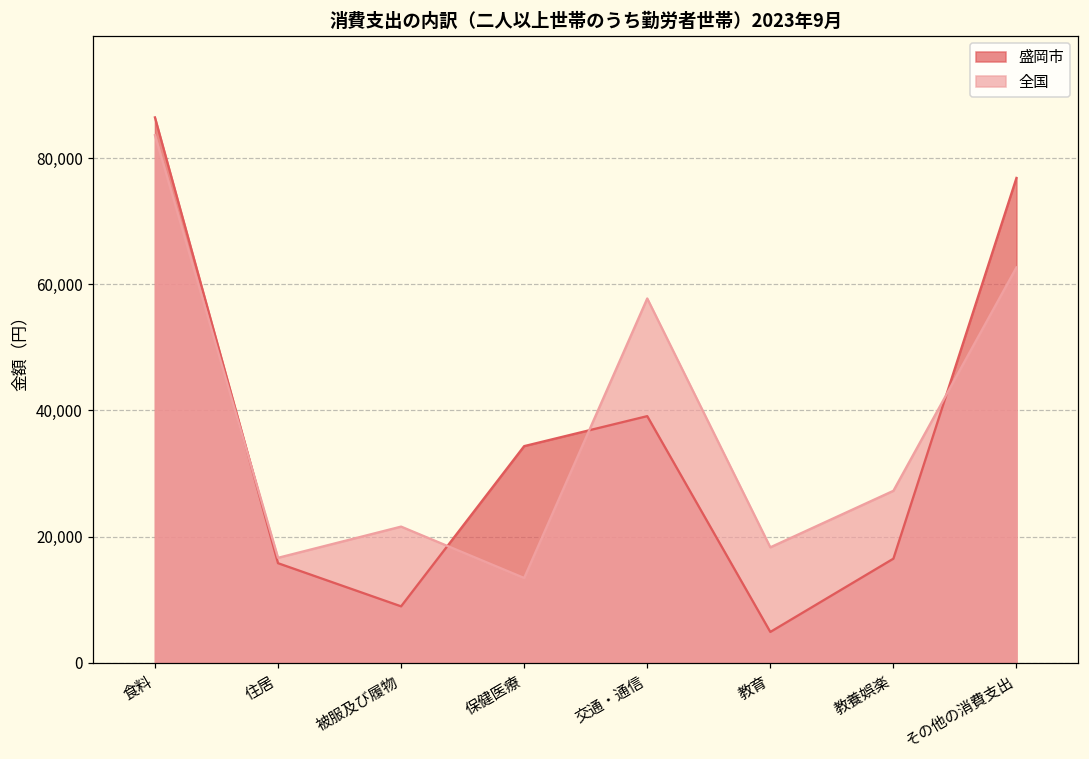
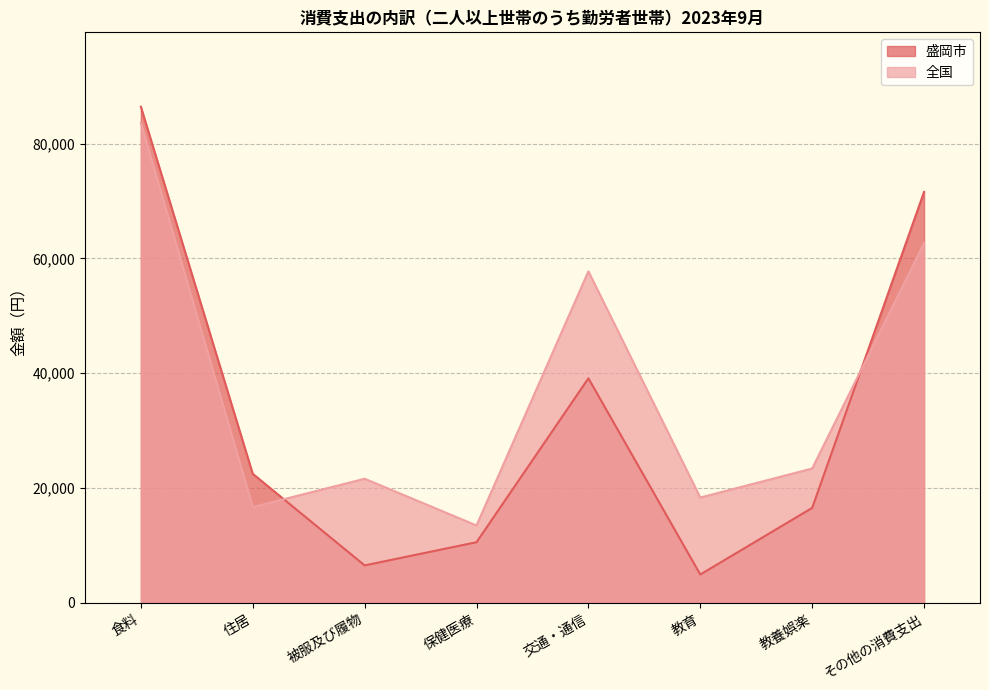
盛岡市, 住居: 16,000 -> 22,000
盛岡市, 被服及び履物: 9,000 -> 6,000
盛岡市, 保健医療: 34,000 -> 11,000
全国, 教養娯楽: 27,000 -> 23,000
盛岡市, その他の消費支出: 77,000 -> 72,000
